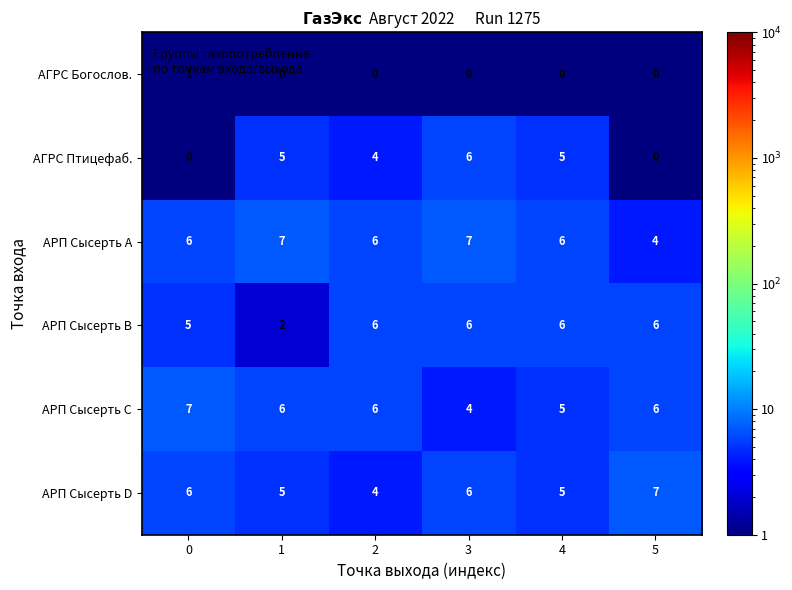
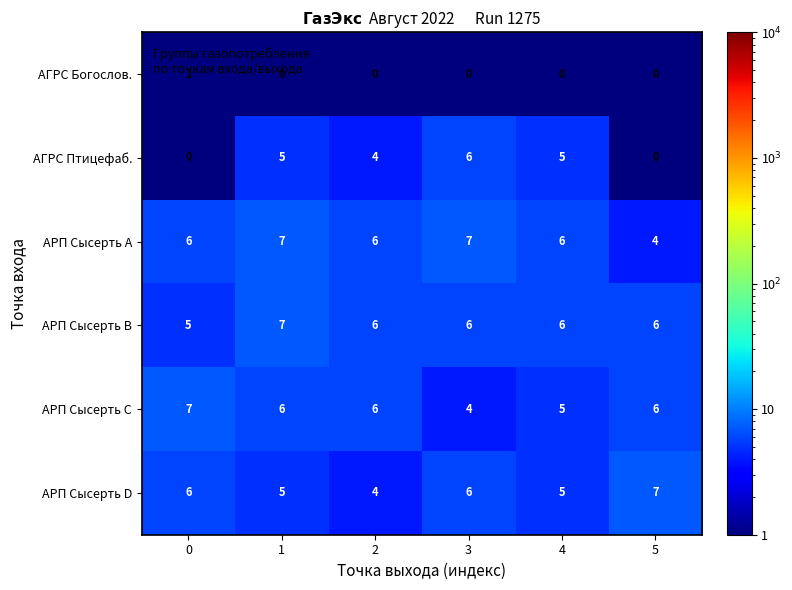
АРП Сысерть B, 1: 2 -> 7
